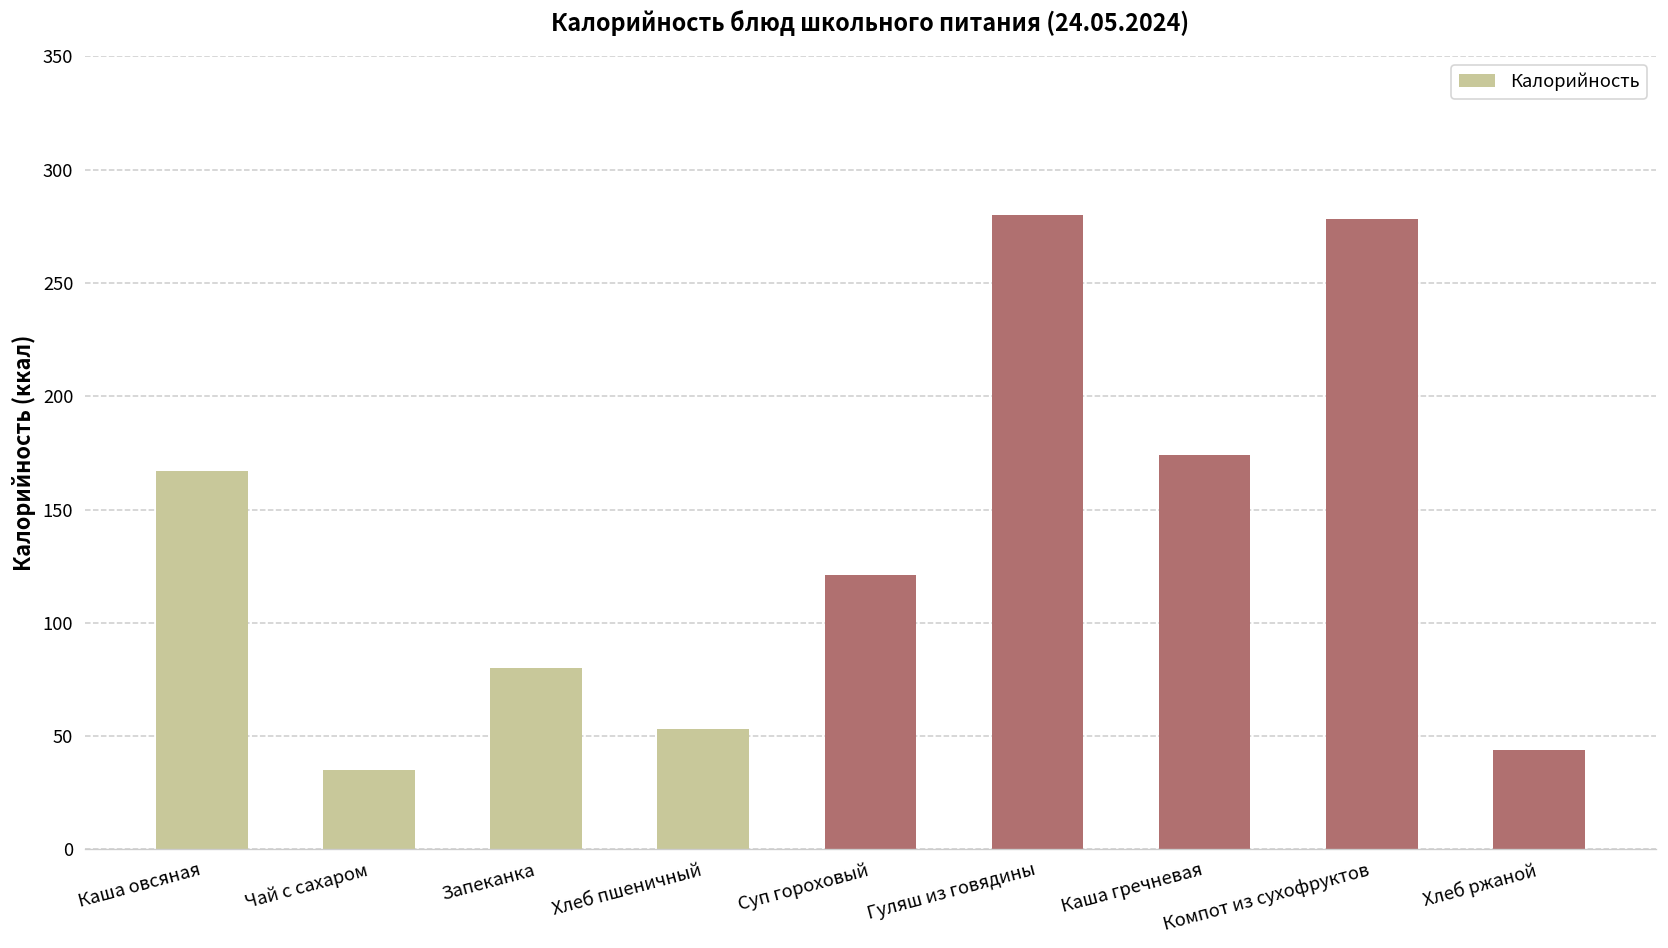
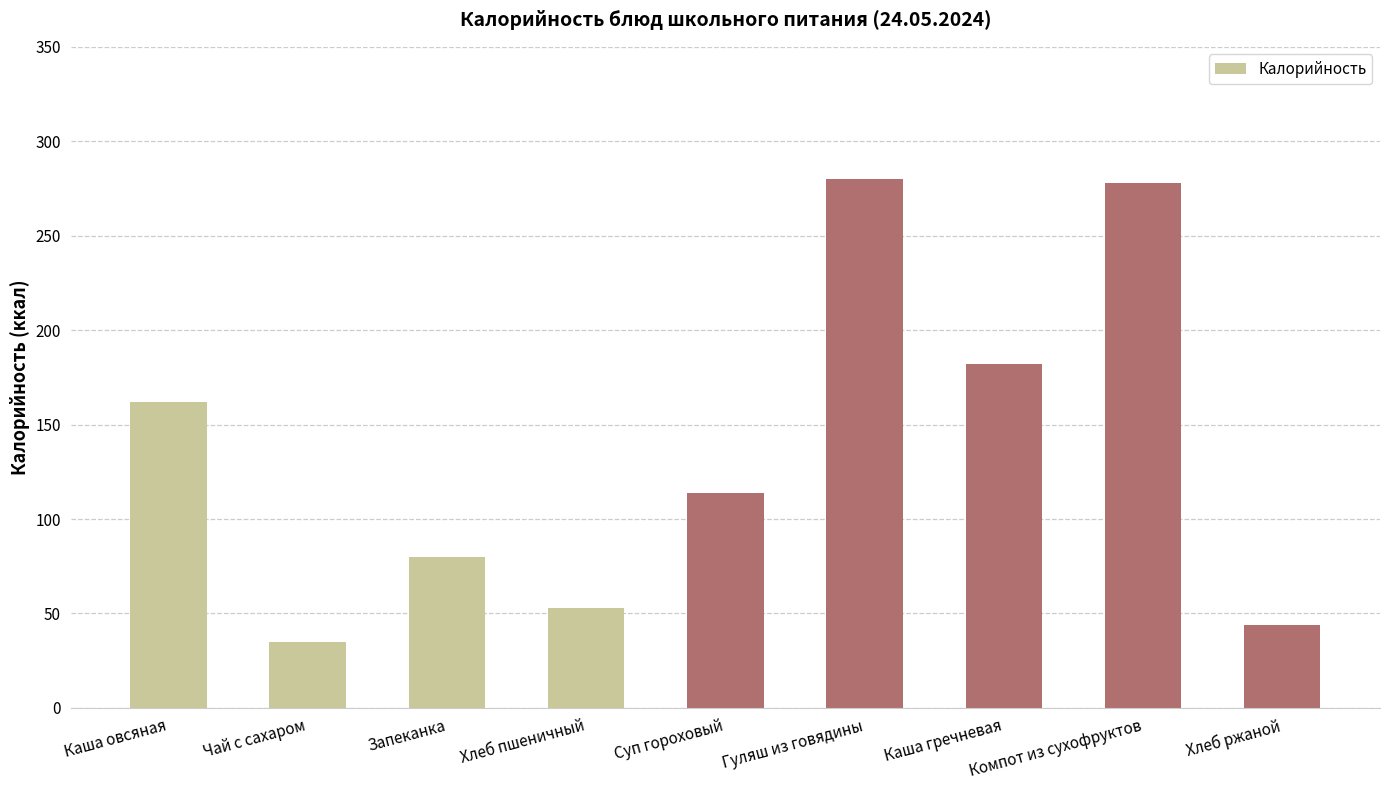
Каша овсяная: 167 -> 162
Суп гороховый: 121 -> 114
Каша гречневая: 174 -> 182
